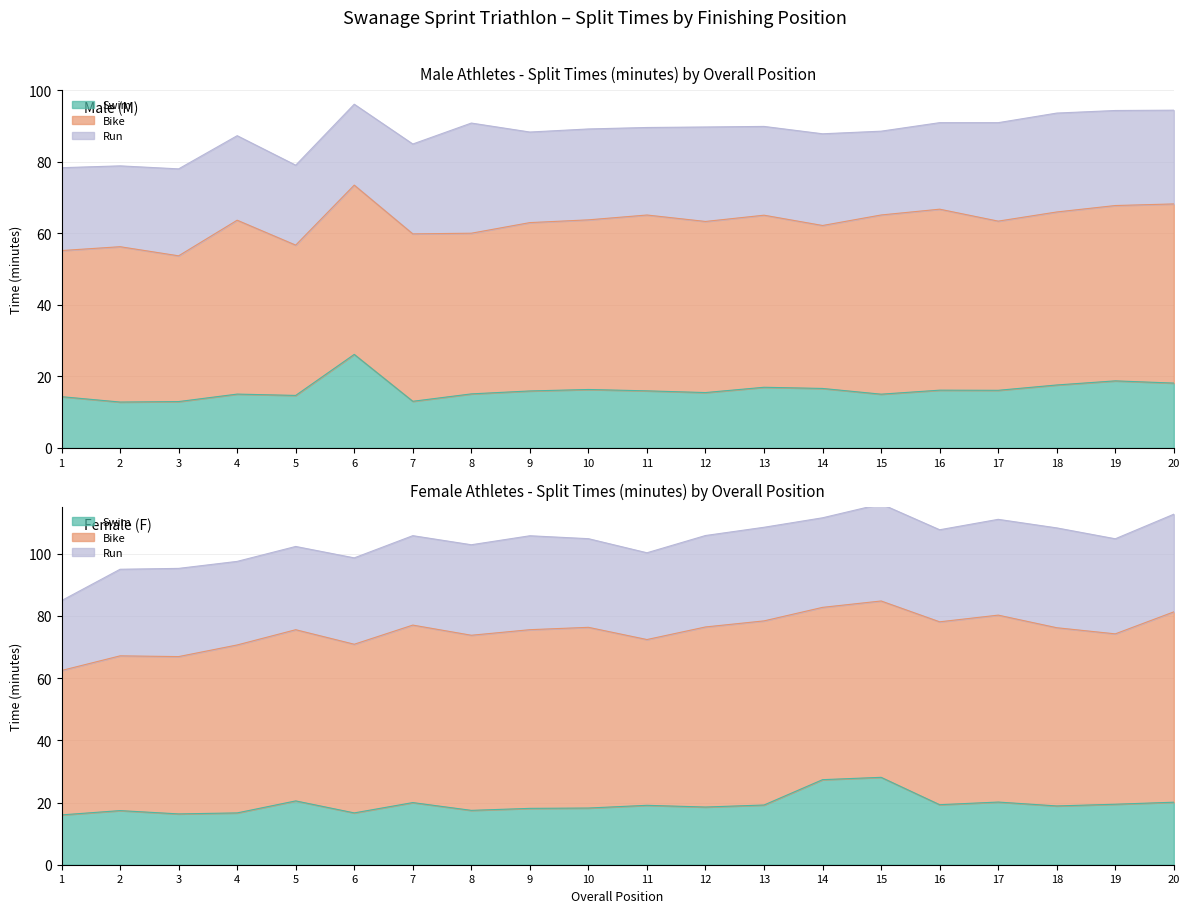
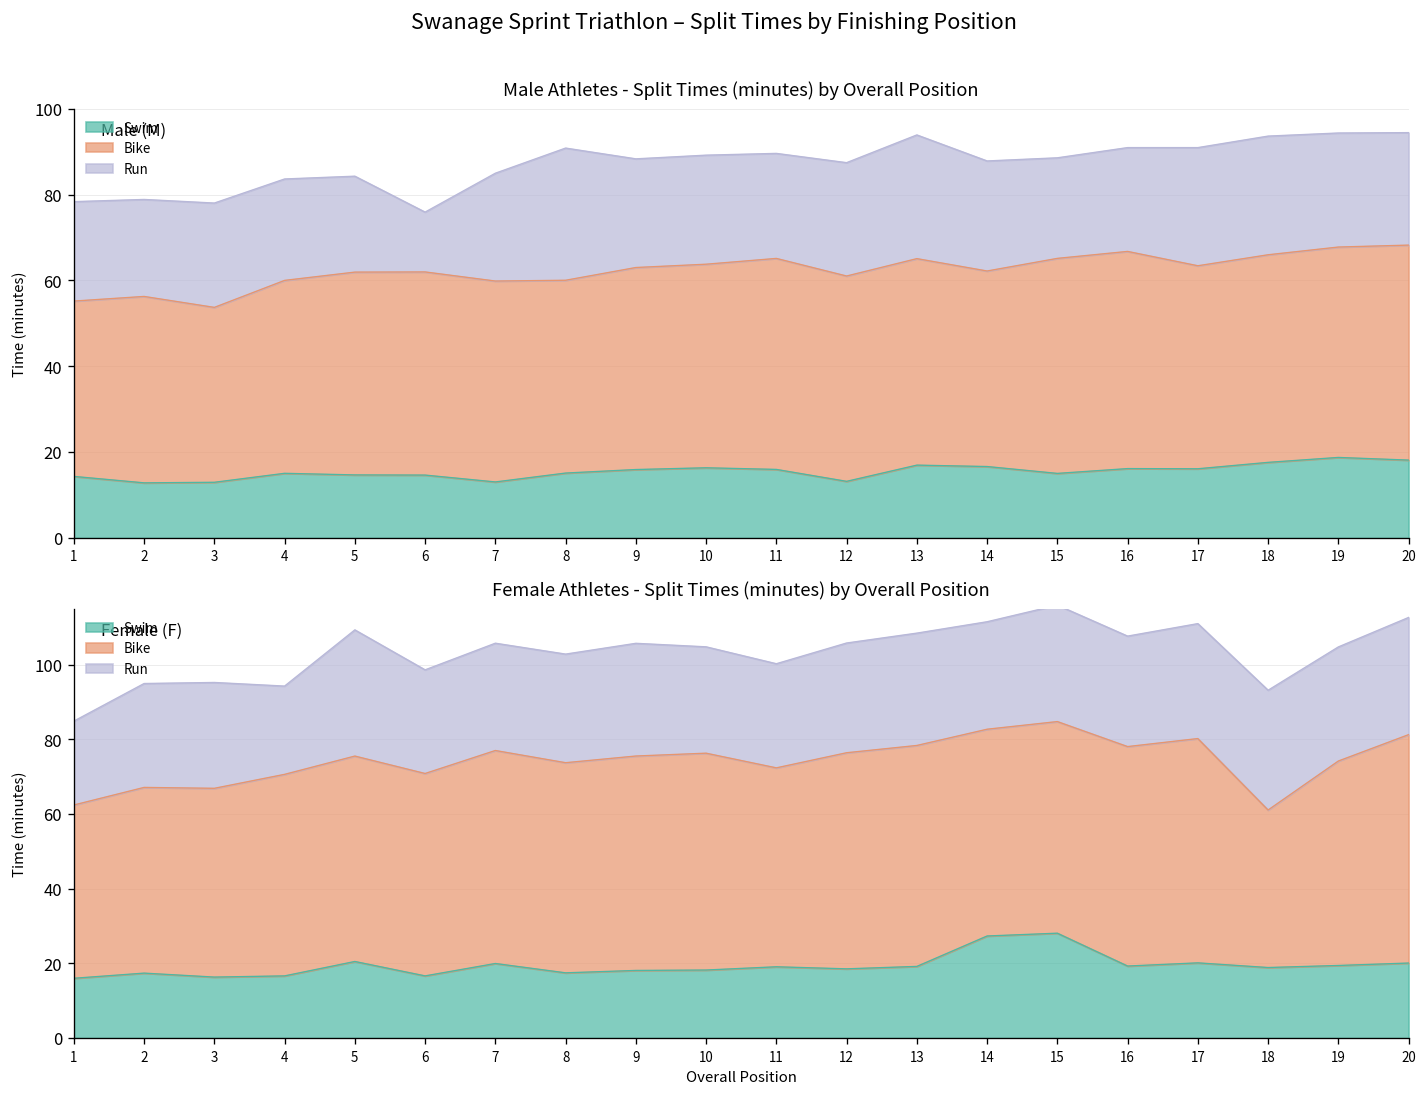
Male Athletes - Split Times (minutes) by Overall Position, Bike, 4: 49 -> 45
Male Athletes - Split Times (minutes) by Overall Position, Bike, 5: 42 -> 47
Male Athletes - Split Times (minutes) by Overall Position, Swim, 6: 26 -> 15
Male Athletes - Split Times (minutes) by Overall Position, Run, 6: 23 -> 14
Male Athletes - Split Times (minutes) by Overall Position, Swim, 12: 16 -> 13
Male Athletes - Split Times (minutes) by Overall Position, Run, 13: 25 -> 29
Female Athletes - Split Times (minutes) by Overall Position, Run, 4: 27 -> 24
Female Athletes - Split Times (minutes) by Overall Position, Run, 5: 27 -> 34
Female Athletes - Split Times (minutes) by Overall Position, Bike, 18: 57 -> 42
